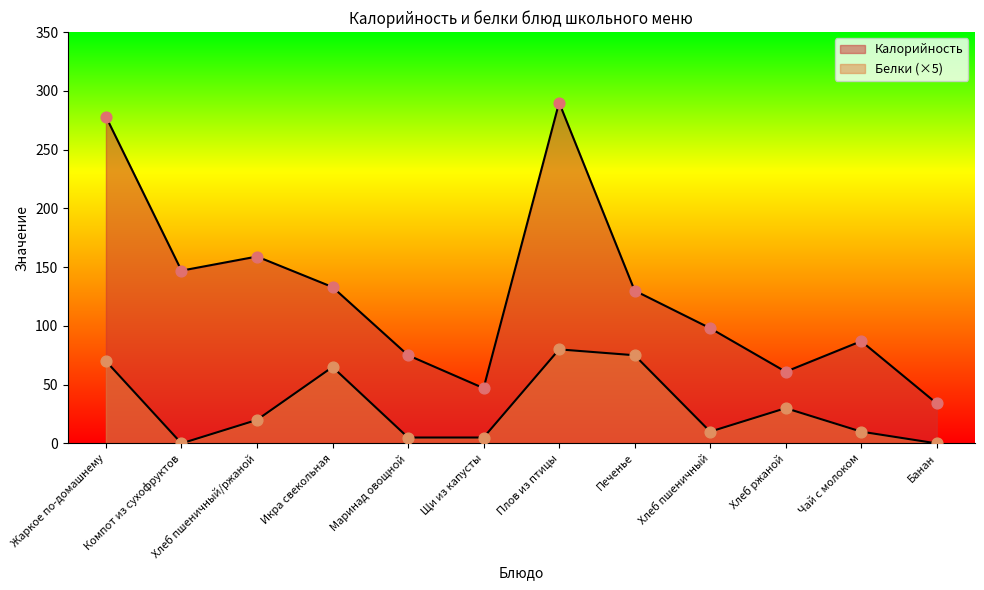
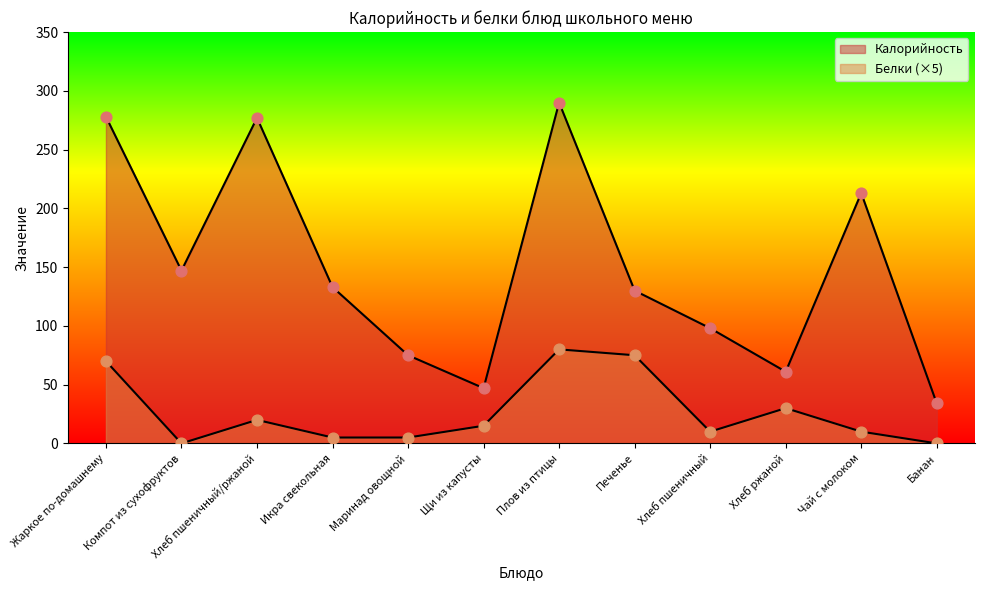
Калорийность, Хлеб пшеничный/ржаной: 159 -> 277
Белки (×5), Икра свекольная: 65 -> 5
Белки (×5), Щи из капусты: 5 -> 15
Калорийность, Чай с молоком: 87 -> 213
